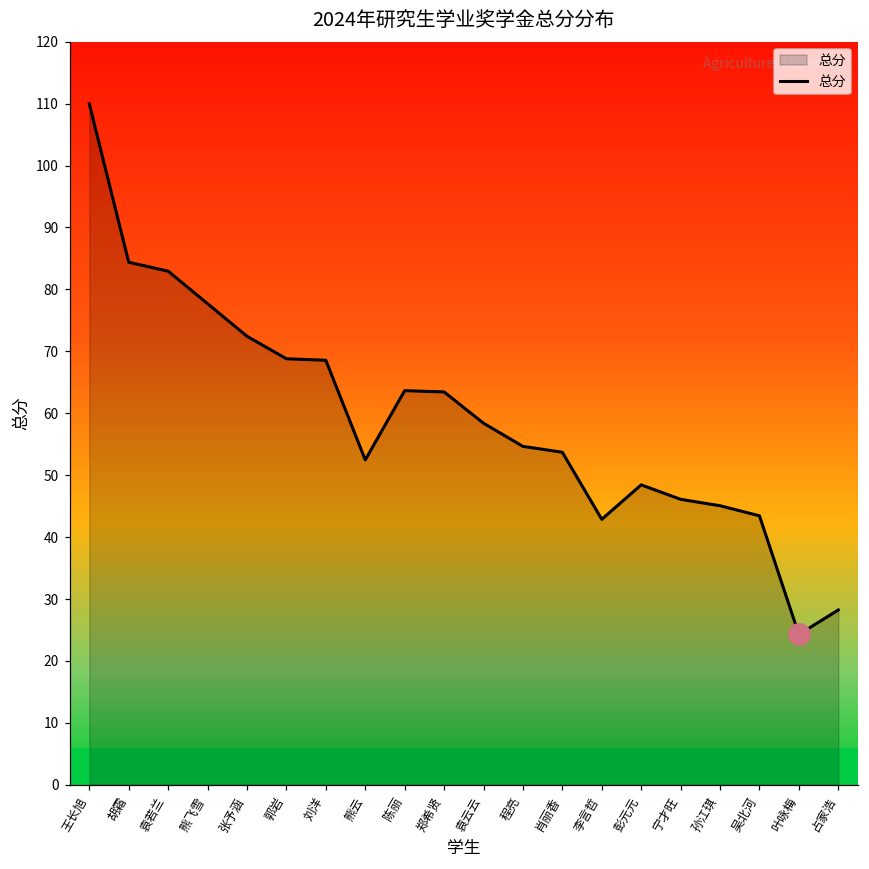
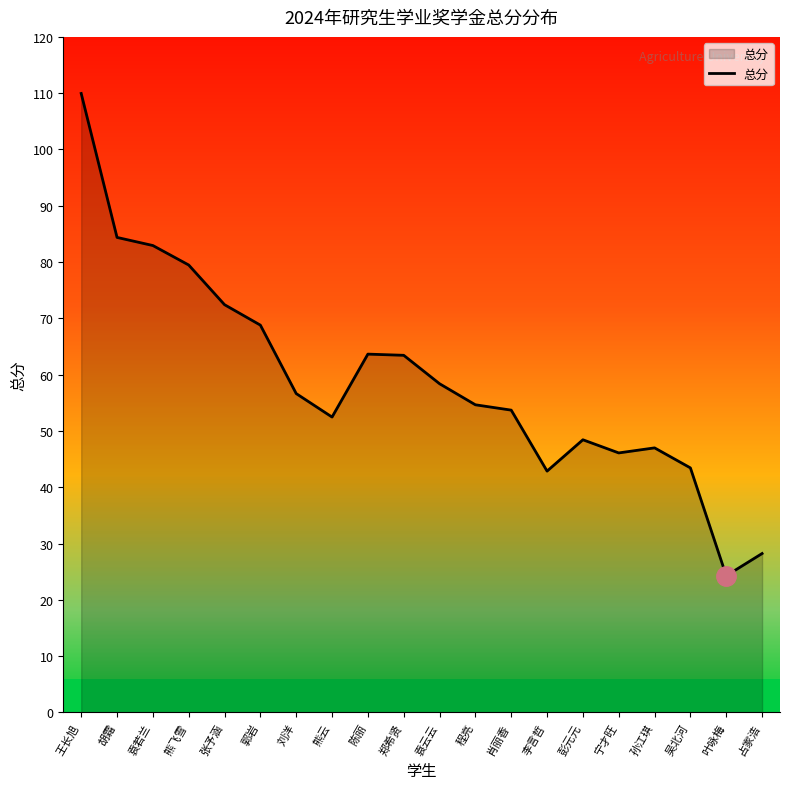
总分, 熊飞雪: 78 -> 79
总分, 刘洋: 69 -> 57
总分, 孙江琪: 45 -> 47
